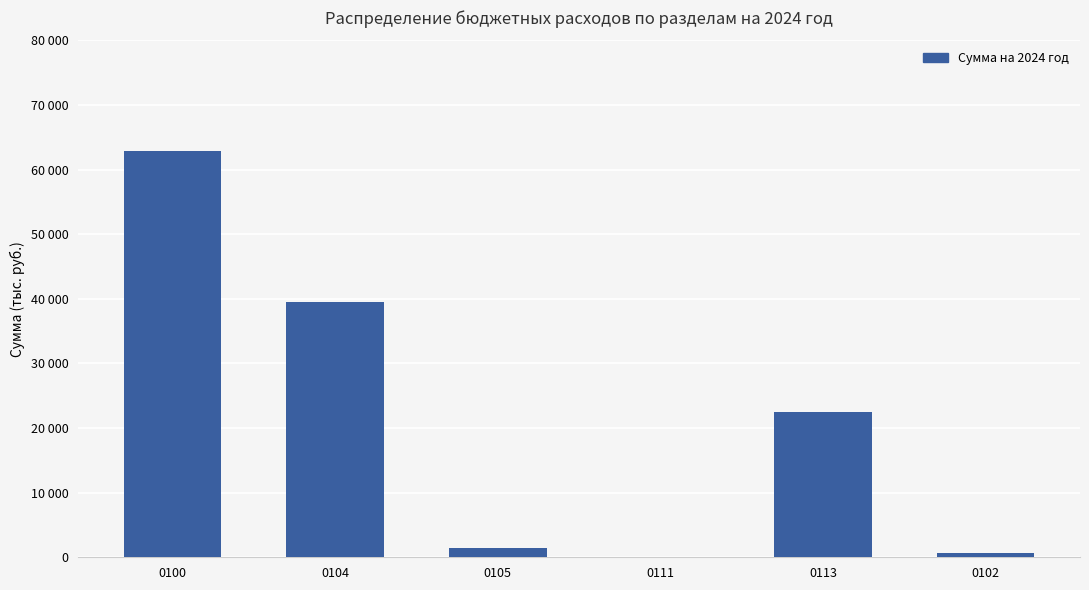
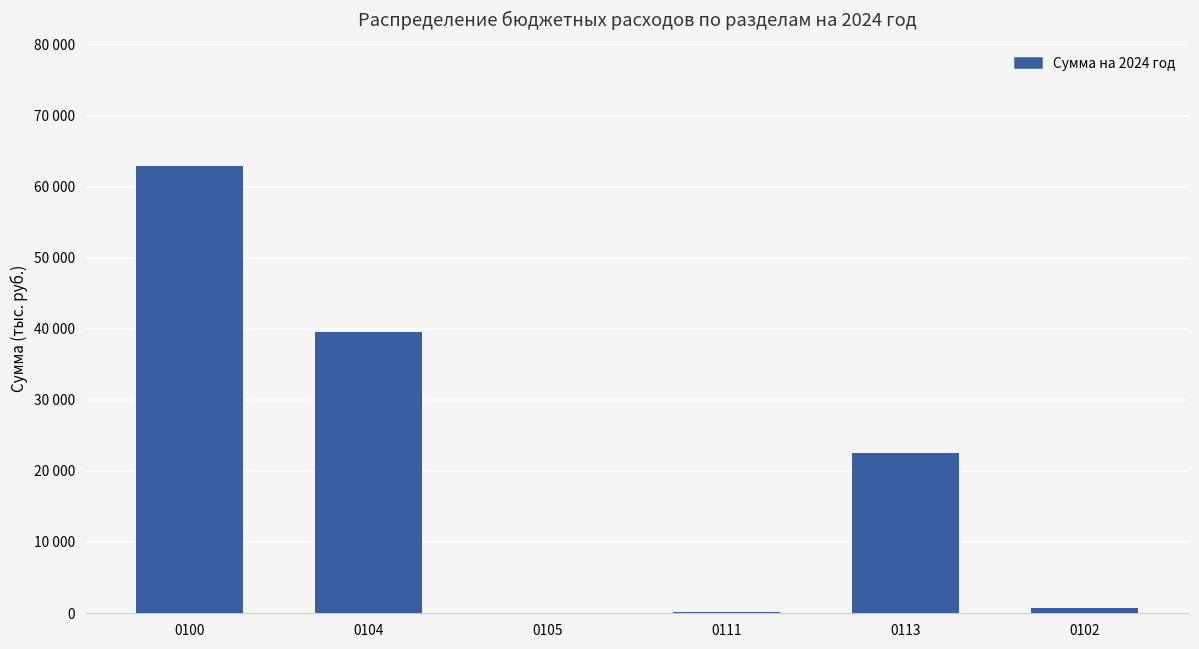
0105: 1000 -> 0
